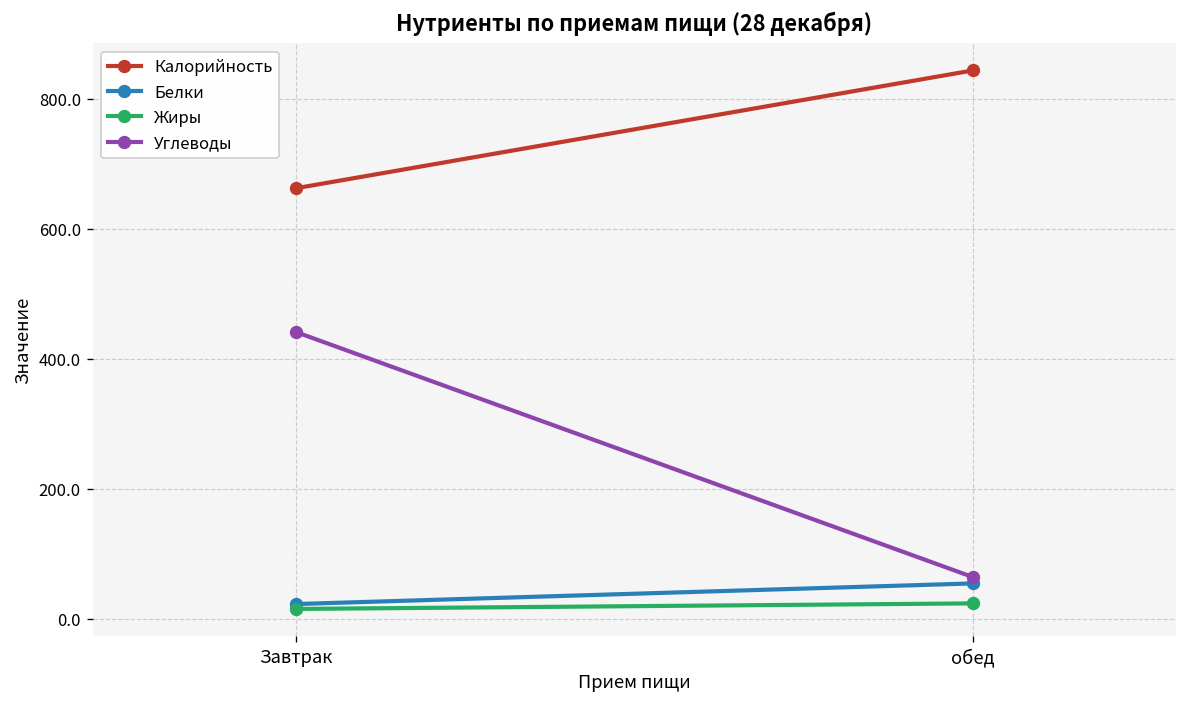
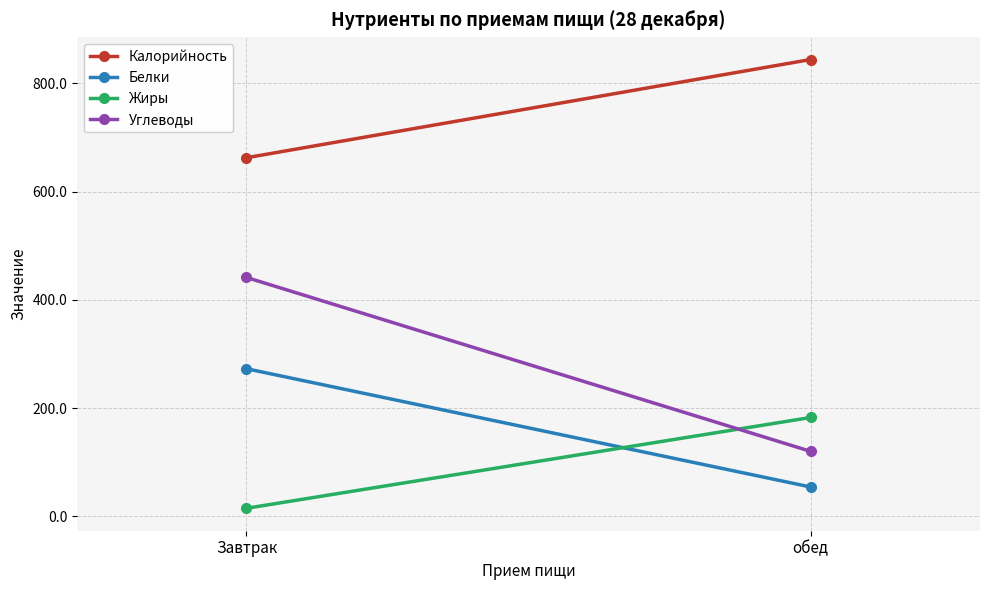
Белки, Завтрак: 20 -> 270
Жиры, обед: 20 -> 180
Углеводы, обед: 60 -> 120
